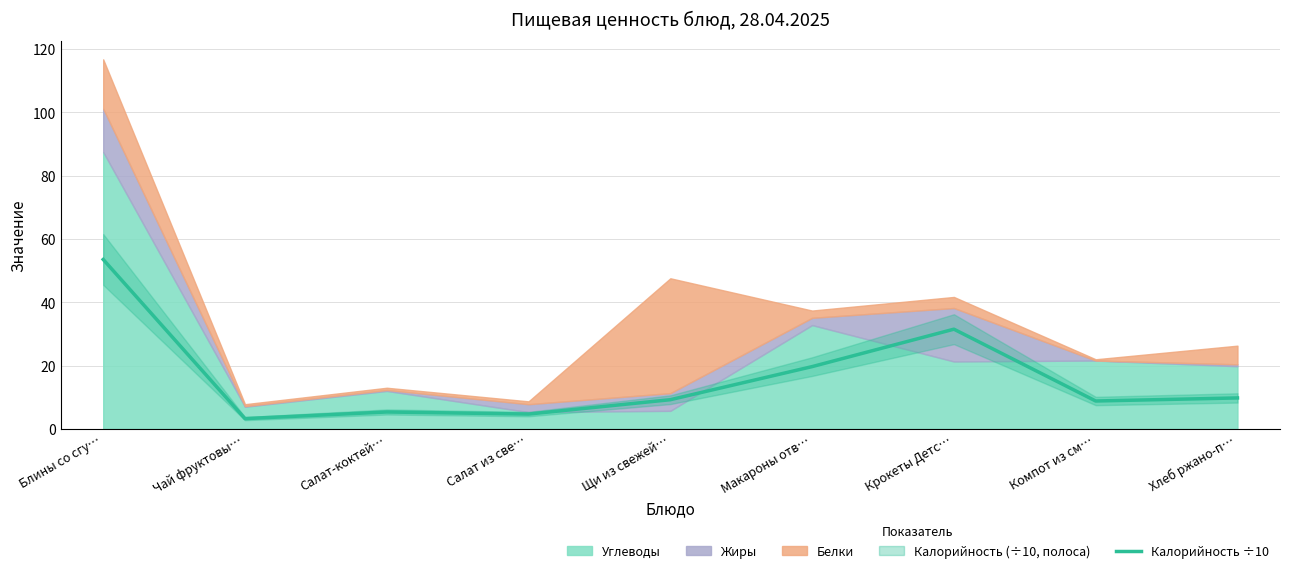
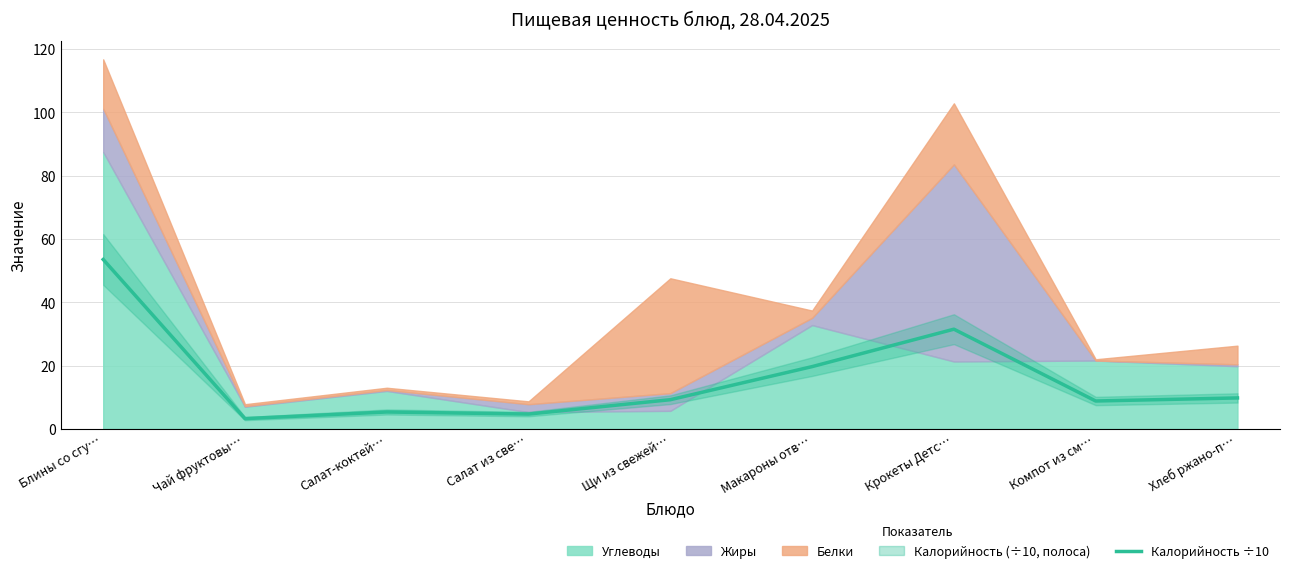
Жиры, Крокеты Детс…: 17 -> 62
Белки, Крокеты Детс…: 4 -> 19
